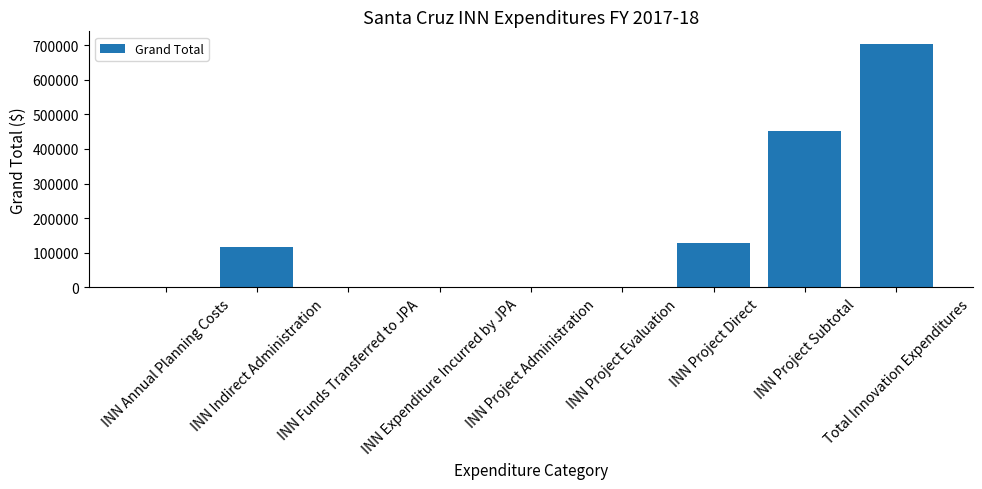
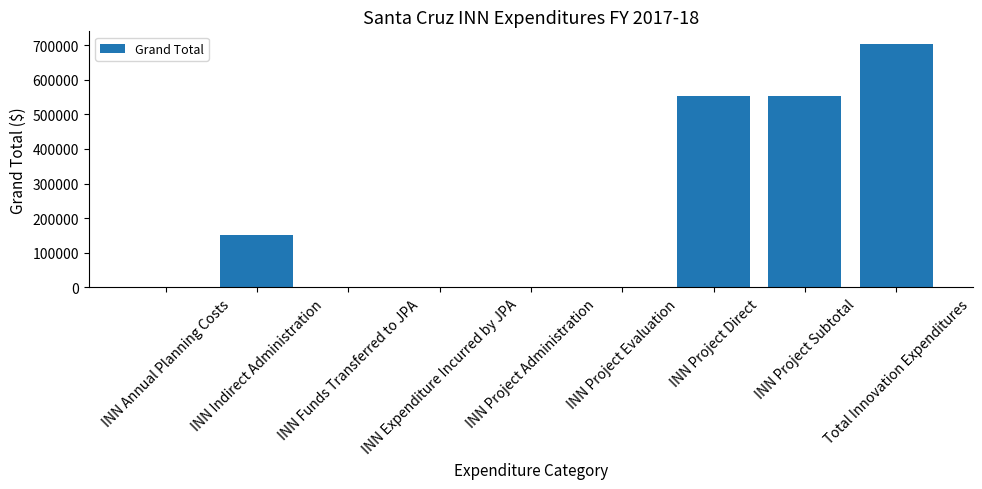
INN Indirect Administration: 120000 -> 150000
INN Project Direct: 130000 -> 550000
INN Project Subtotal: 450000 -> 550000
